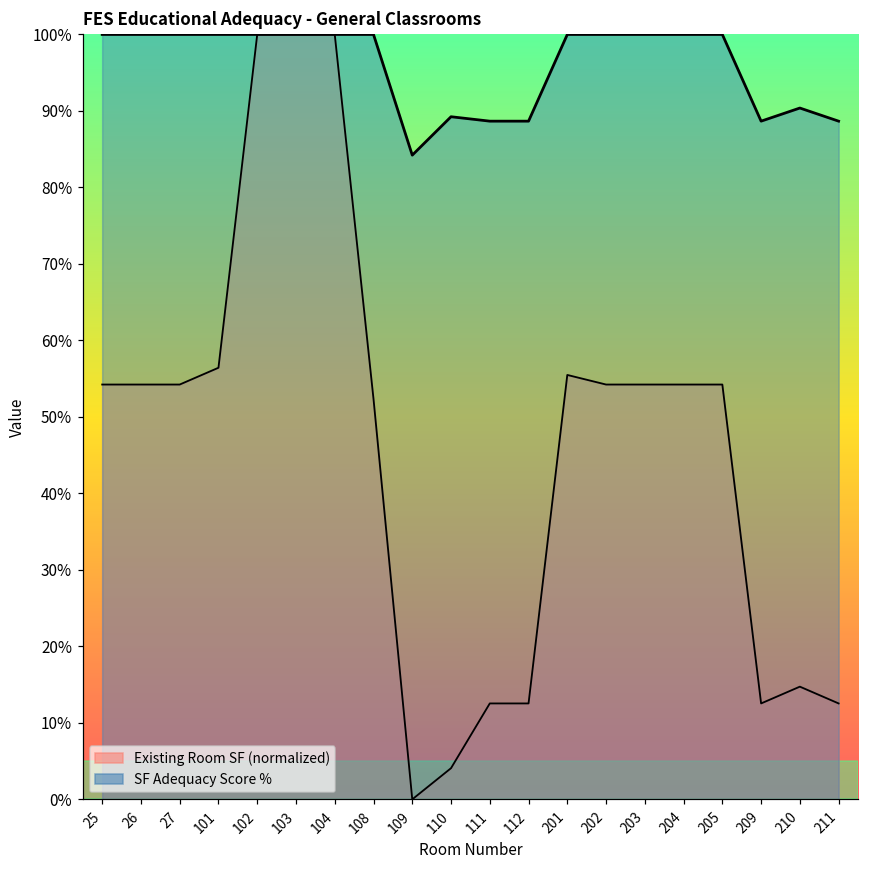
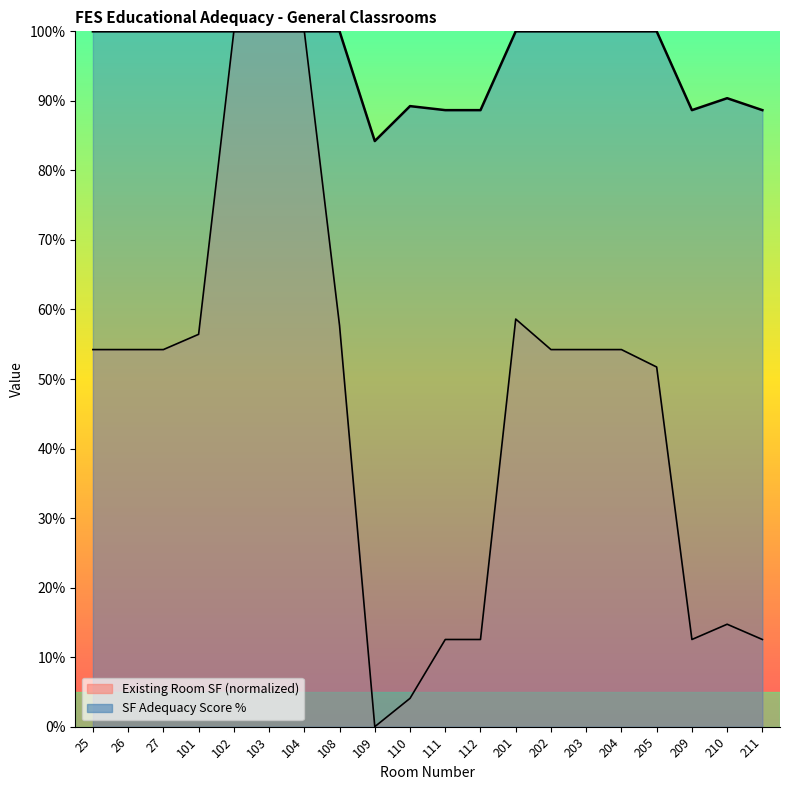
Existing Room SF (normalized), 108: 52% -> 58%
Existing Room SF (normalized), 201: 55% -> 59%
Existing Room SF (normalized), 205: 54% -> 52%
